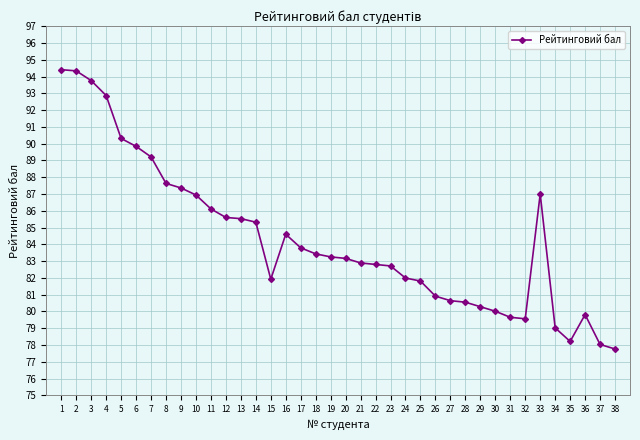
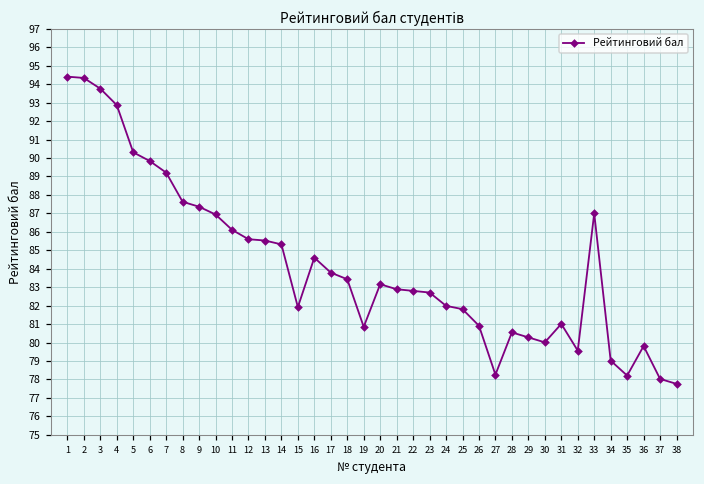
19: 83.3 -> 80.9
27: 80.6 -> 78.3
31: 79.7 -> 81.0
